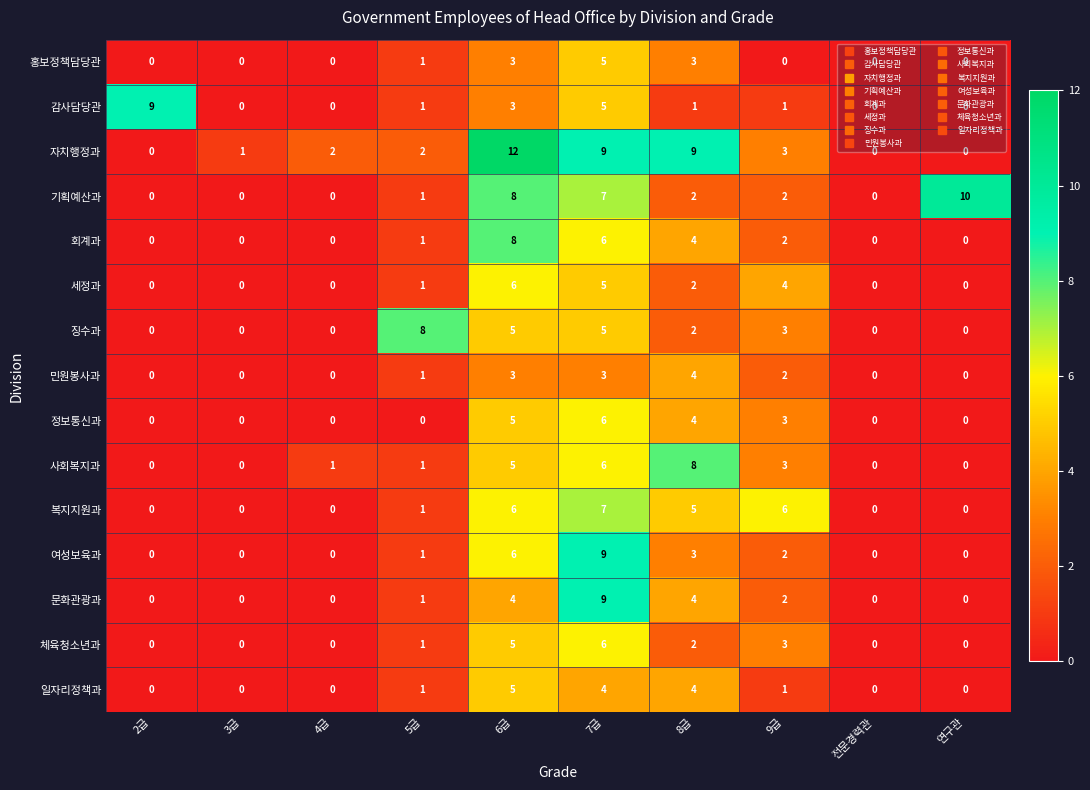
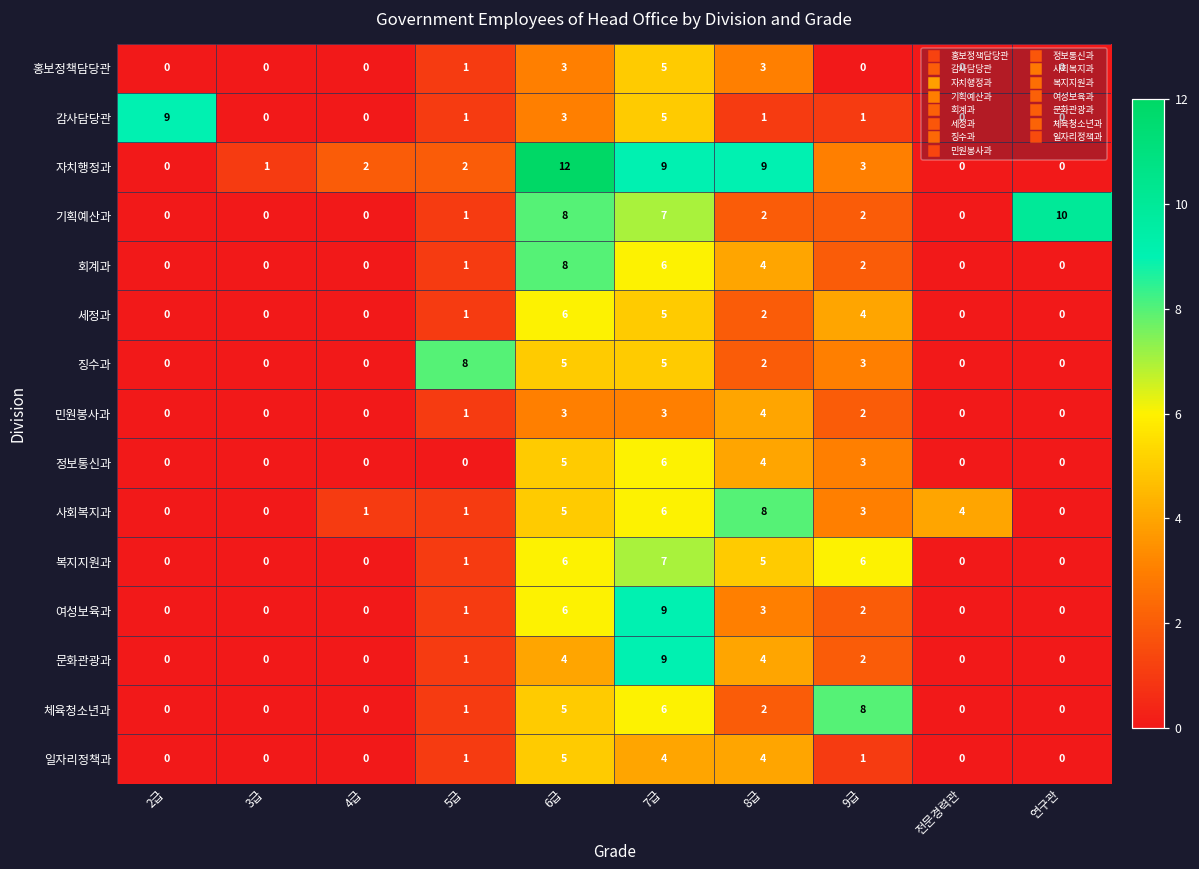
사회복지과, 전문경력관: 0 -> 4
체육청소년과, 9급: 3 -> 8
